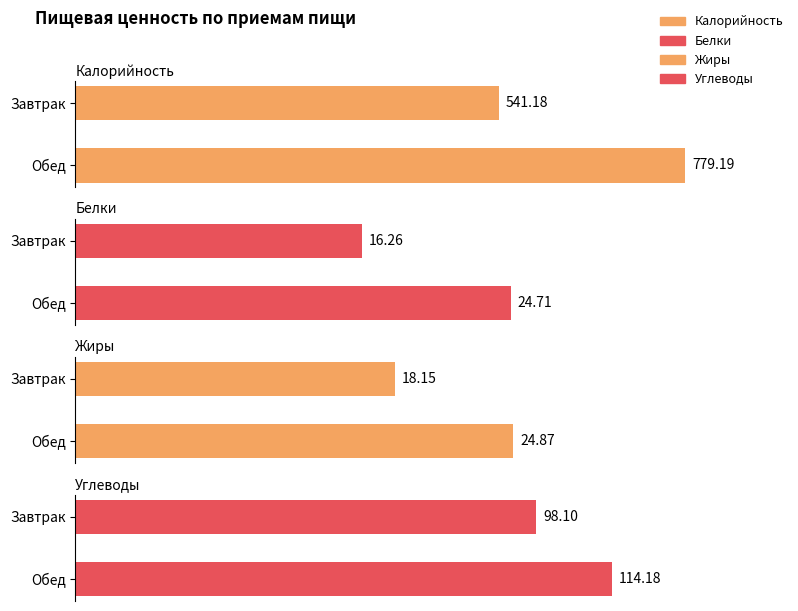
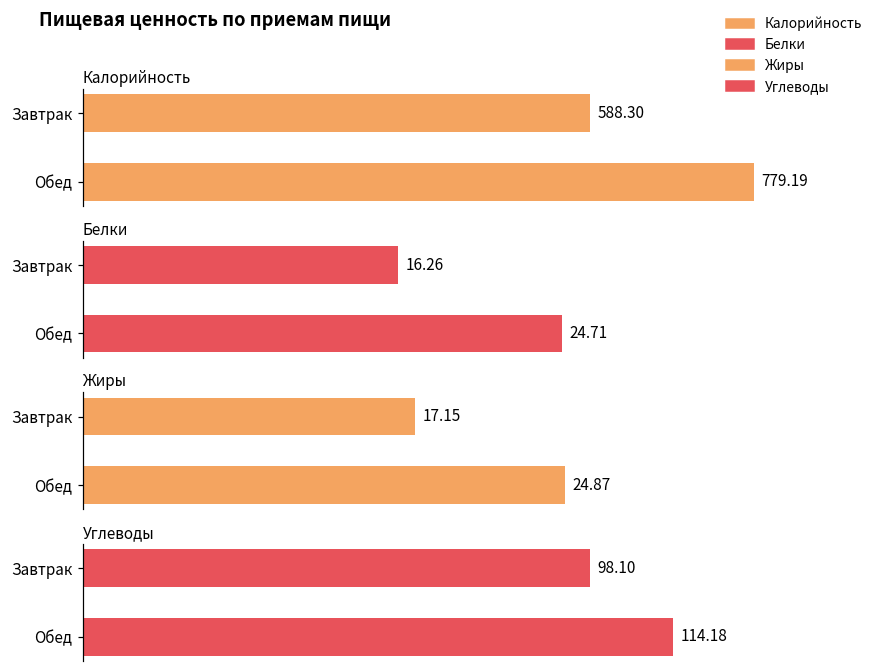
Калорийность, Завтрак: 541.18 -> 588.30
Жиры, Завтрак: 18.15 -> 17.15
